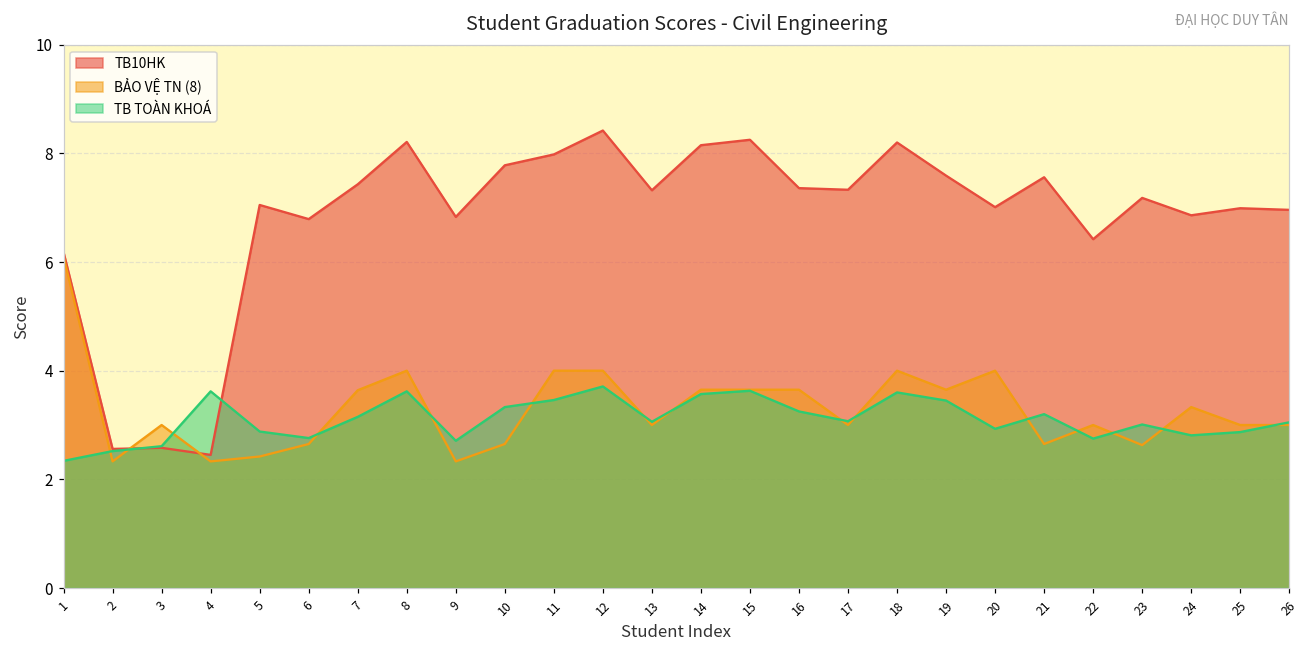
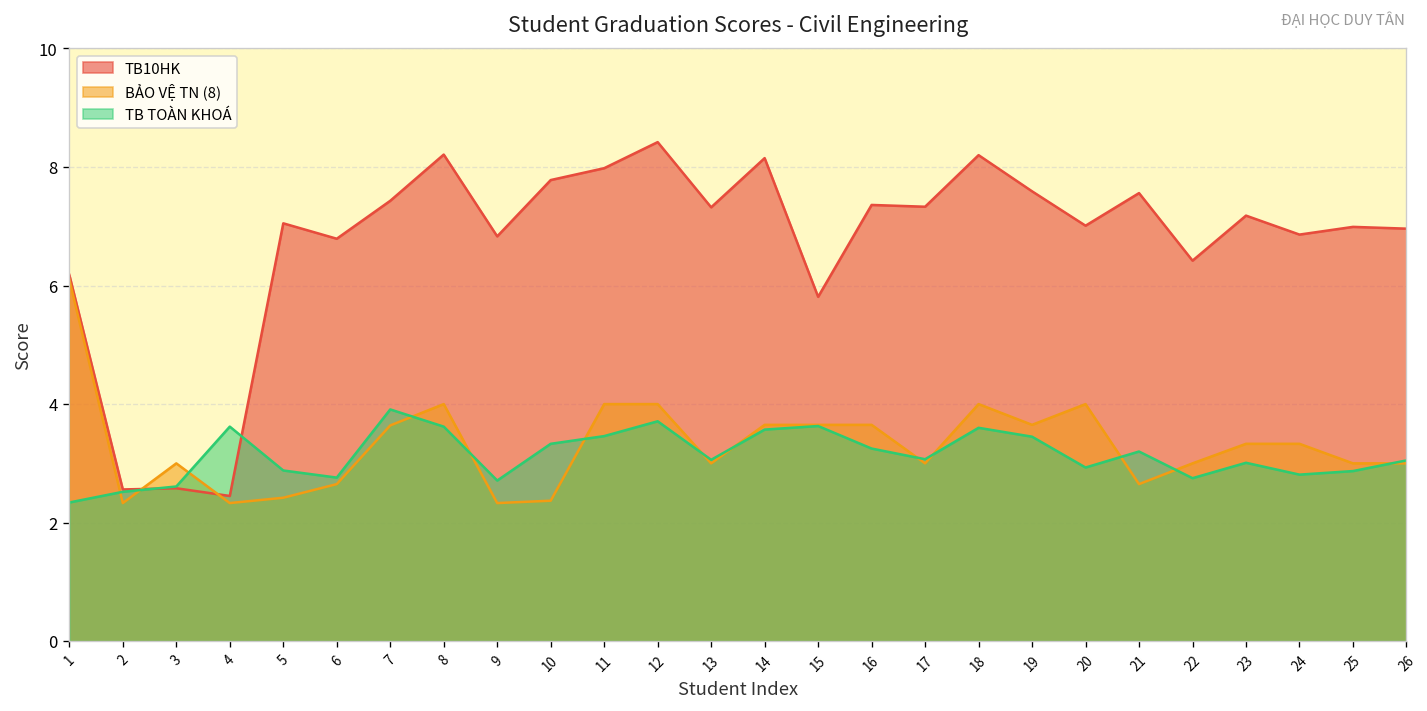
TB TOÀN KHOÁ, 7: 3.2 -> 3.9
BẢO VỆ TN (8), 10: 2.7 -> 2.4
TB10HK, 15: 8.3 -> 5.8
BẢO VỆ TN (8), 23: 2.6 -> 3.3
